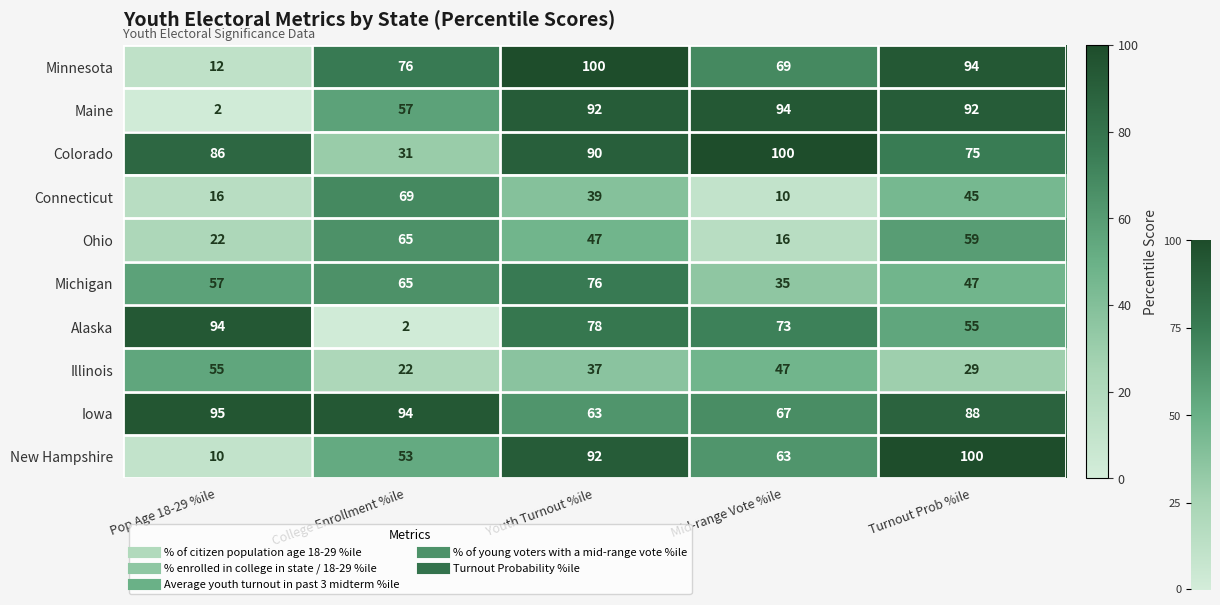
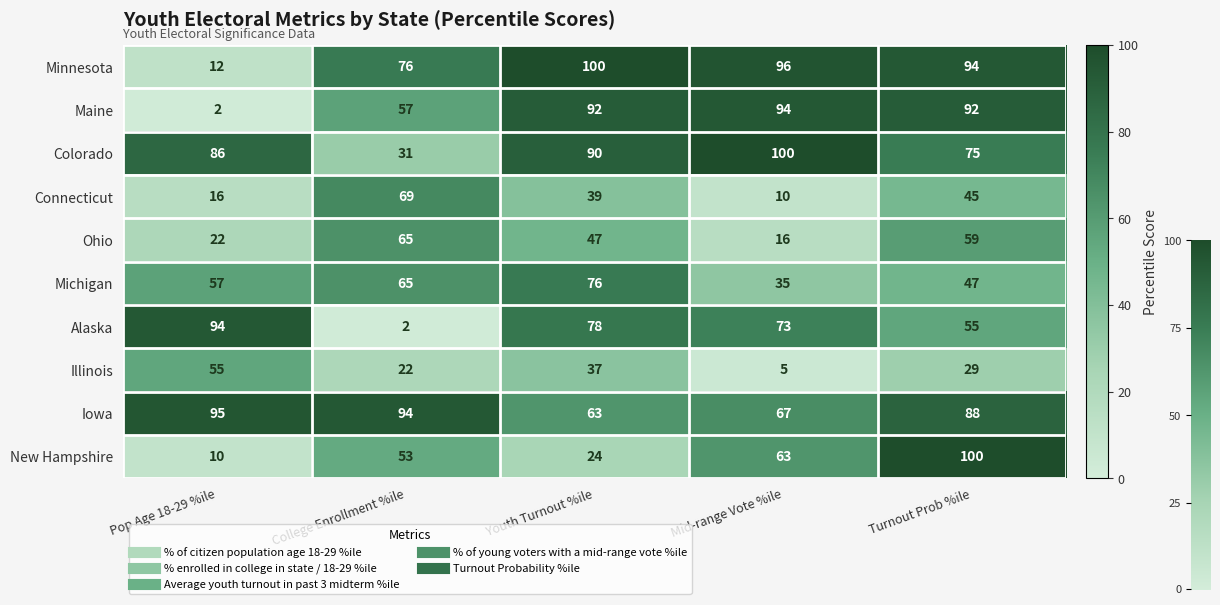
Minnesota, Mid-range Vote %ile: 69 -> 96
Illinois, Mid-range Vote %ile: 47 -> 5
New Hampshire, Youth Turnout %ile: 92 -> 24
